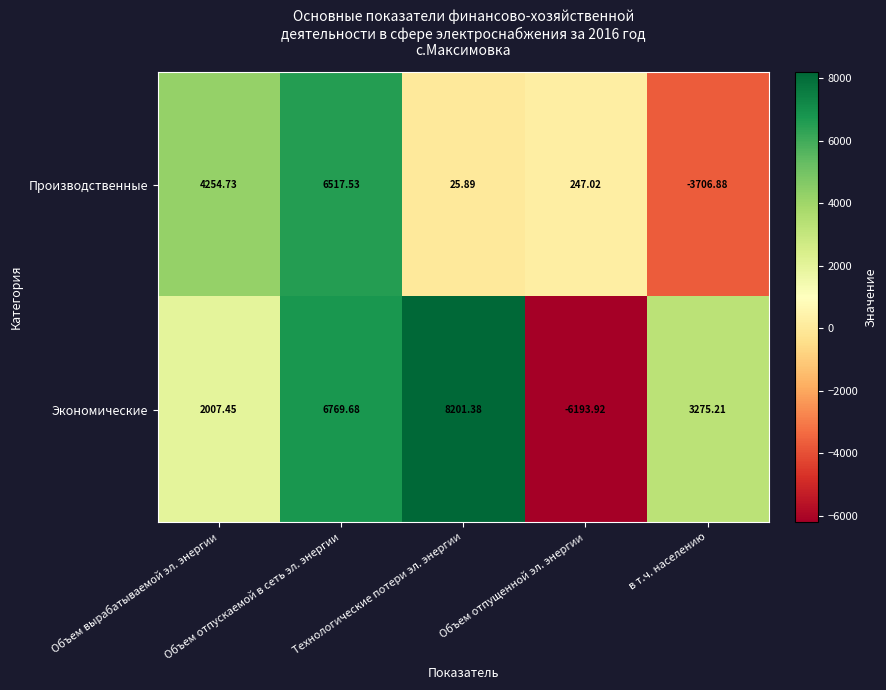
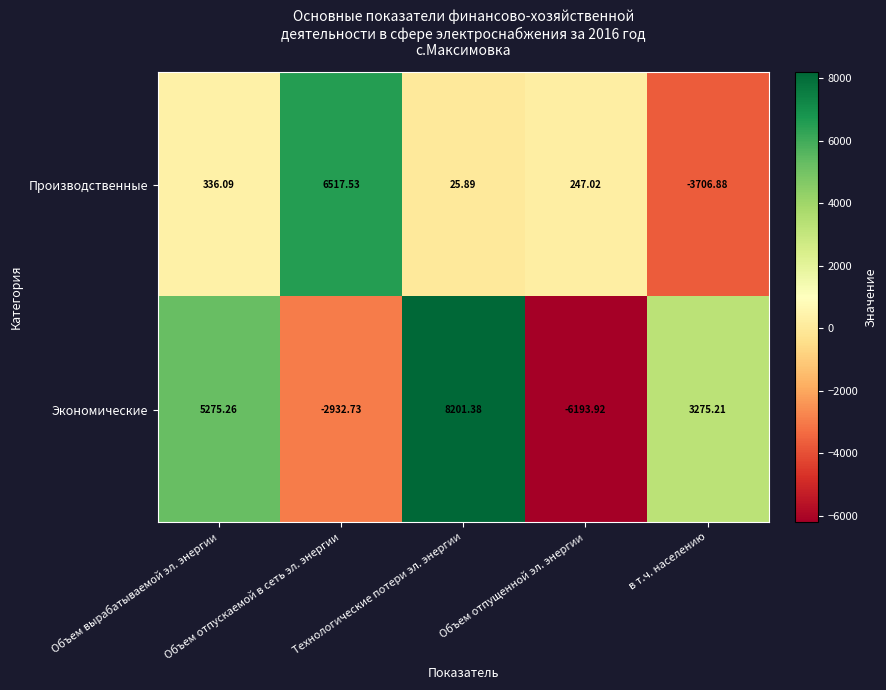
Производственные, Объем вырабатываемой эл. энергии: 4254.73 -> 336.09
Экономические, Объем вырабатываемой эл. энергии: 2007.45 -> 5275.26
Экономические, Объем отпускаемой в сеть эл. энергии: 6769.68 -> -2932.73
